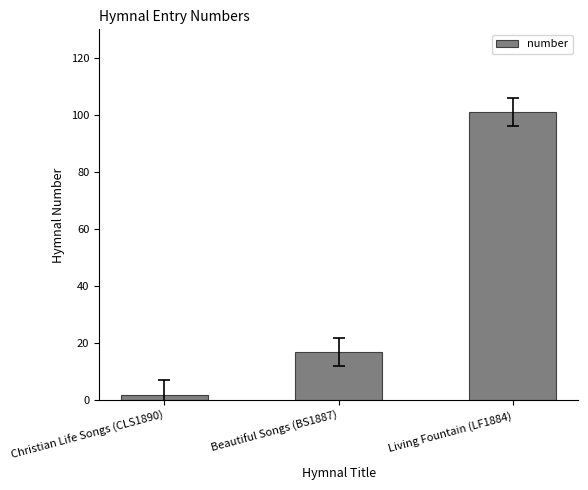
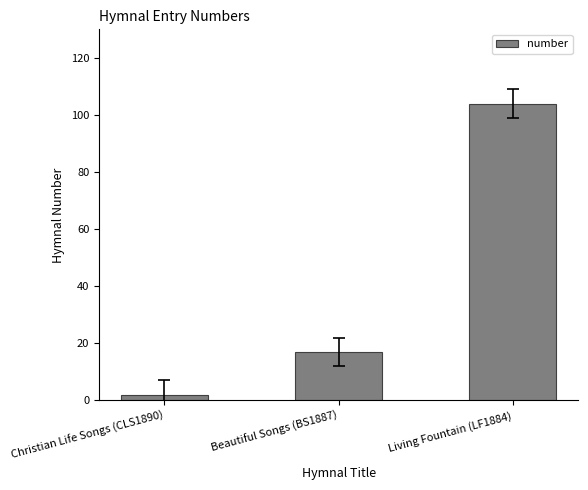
number, Living Fountain (LF1884): 101 -> 104
